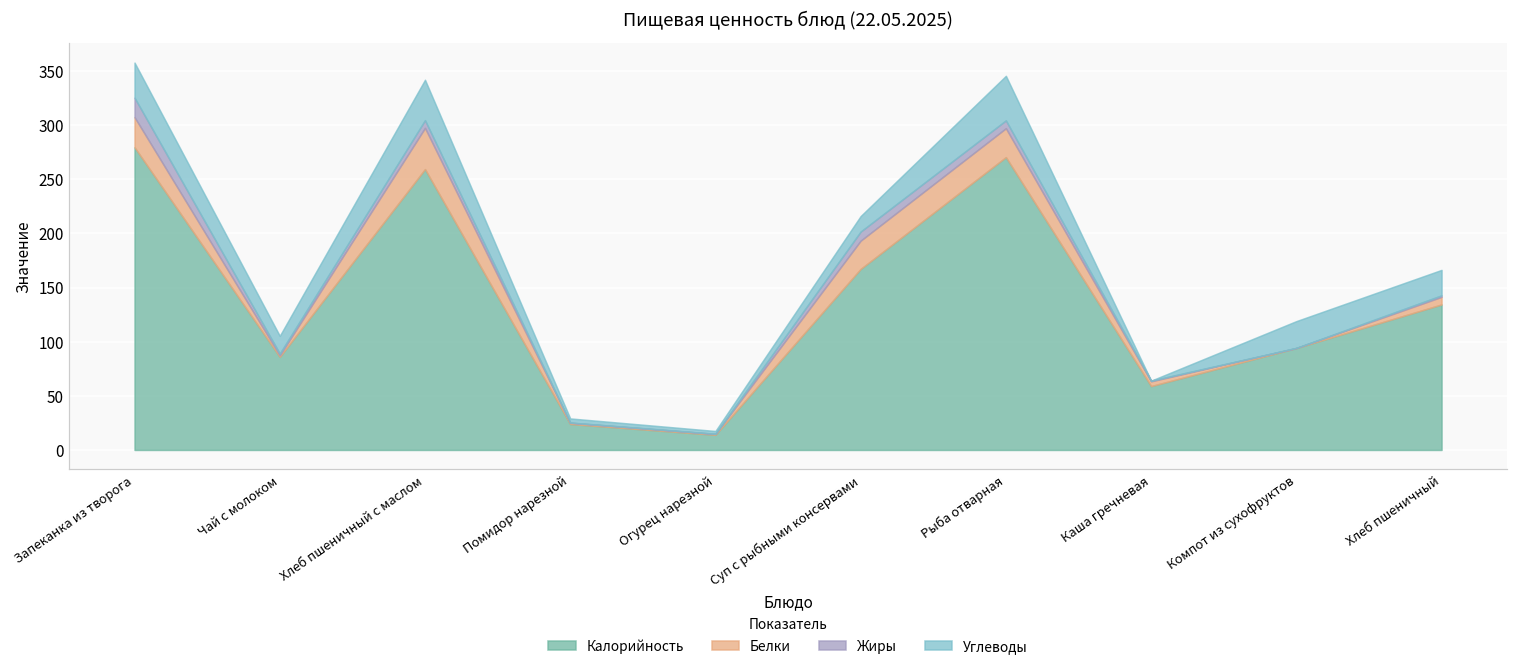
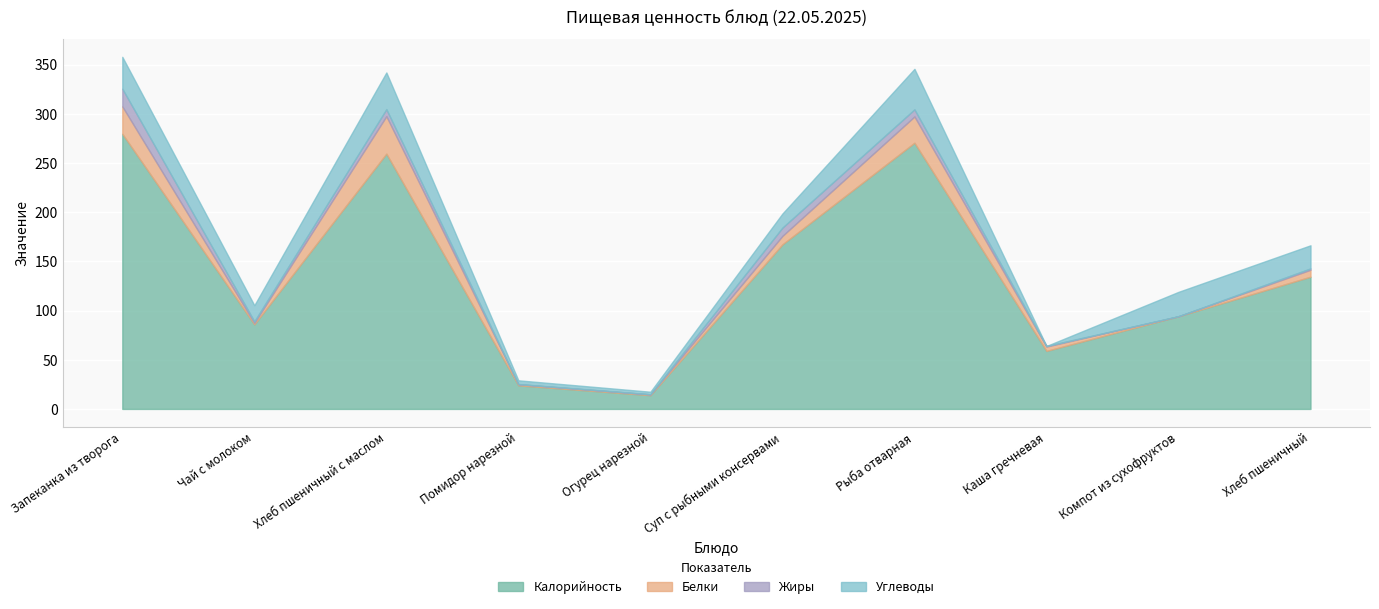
Белки, Суп с рыбными консервами: 30 -> 10
